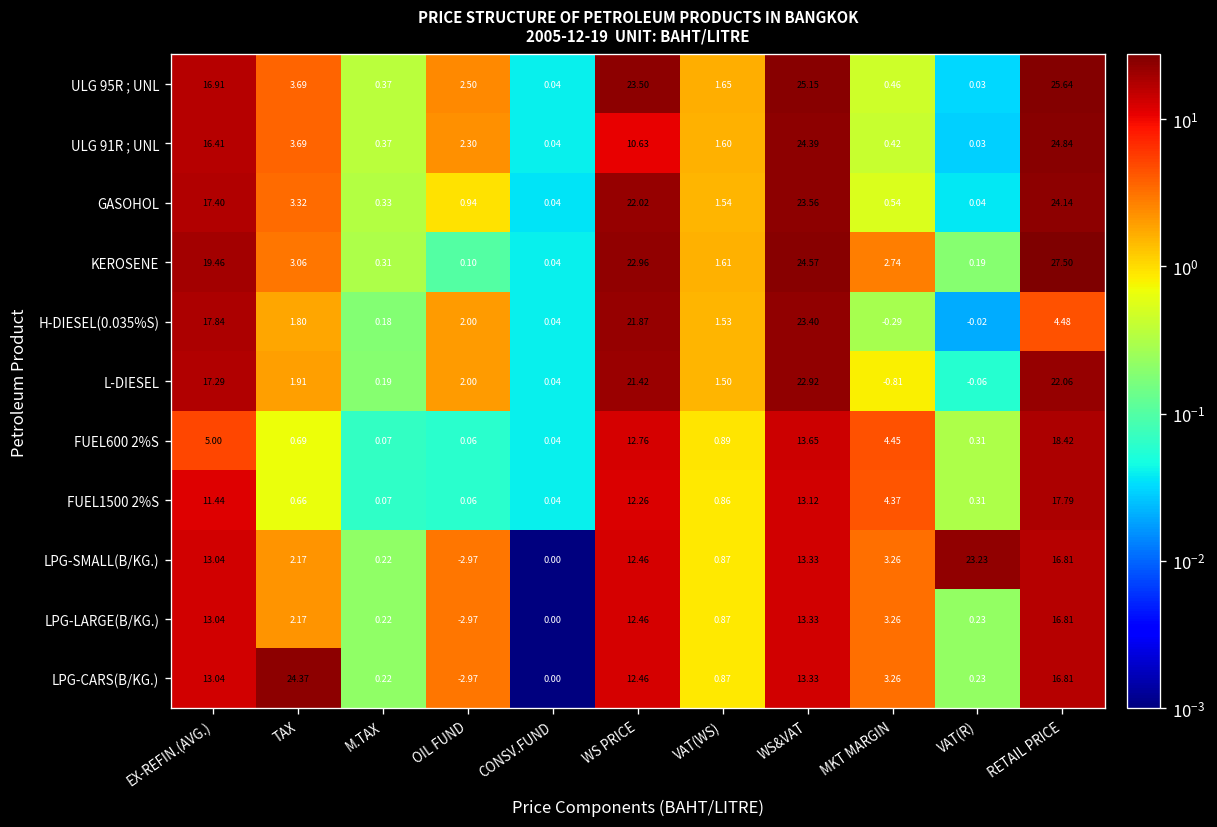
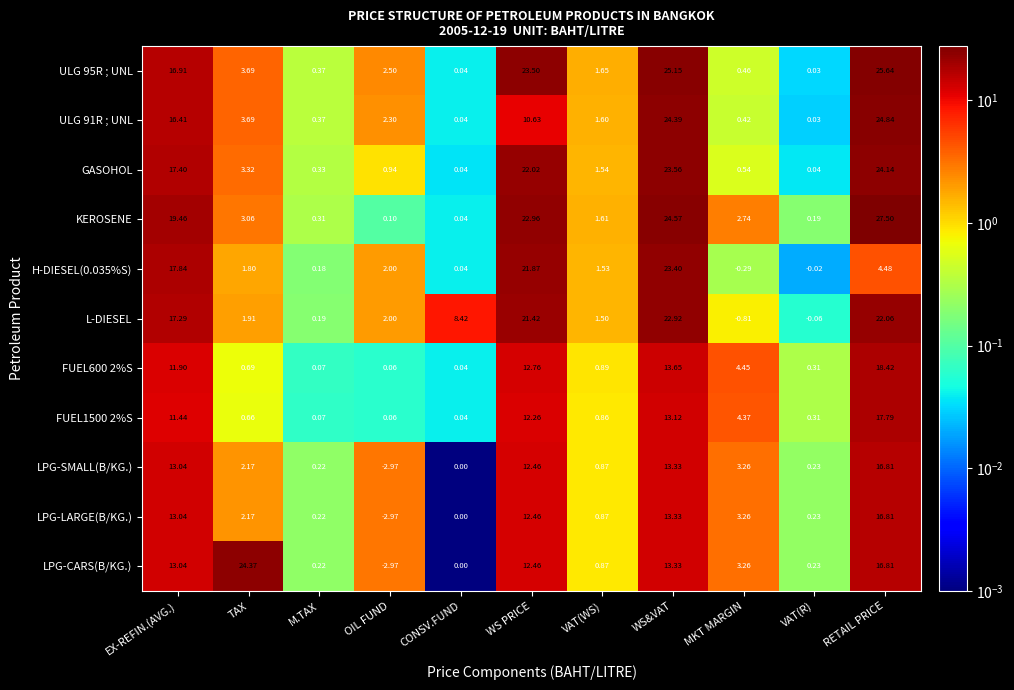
L-DIESEL, CONSV.FUND: 0.04 -> 8.42
FUEL600 2%S, EX-REFIN.(AVG.): 5.00 -> 11.90
LPG-SMALL(B/KG.), VAT(R): 23.23 -> 0.23
